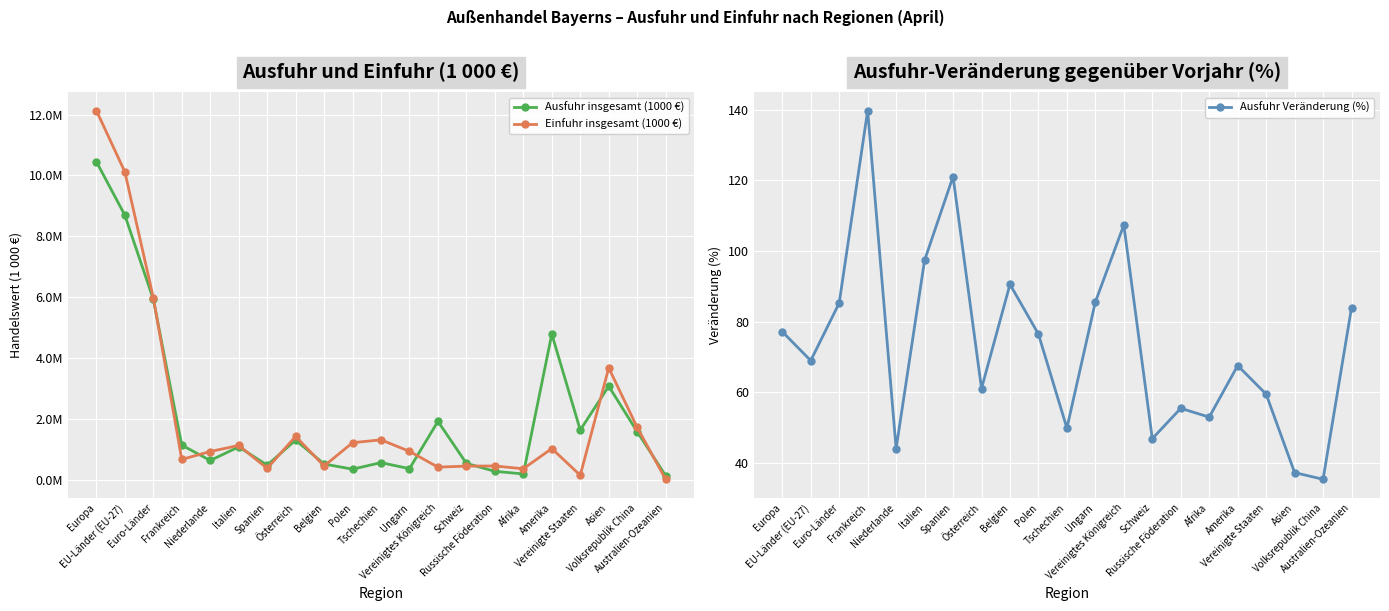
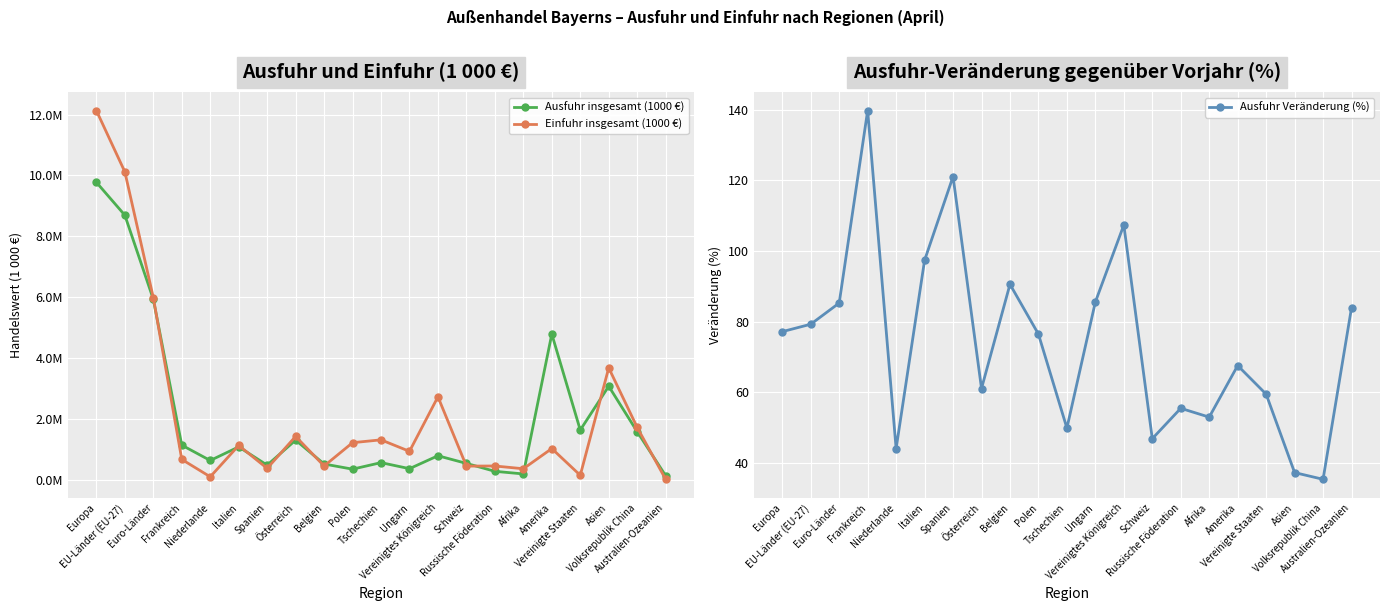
Ausfuhr und Einfuhr (1 000 €), Ausfuhr insgesamt (1000 €), Europa: 10500000 -> 9800000
Ausfuhr und Einfuhr (1 000 €), Einfuhr insgesamt (1000 €), Niederlande: 900000 -> 100000
Ausfuhr und Einfuhr (1 000 €), Ausfuhr insgesamt (1000 €), Vereinigtes Königreich: 1900000 -> 800000
Ausfuhr und Einfuhr (1 000 €), Einfuhr insgesamt (1000 €), Vereinigtes Königreich: 400000 -> 2700000
Ausfuhr-Veränderung gegenüber Vorjahr (%), EU-Länder (EU-27): 69 -> 79
